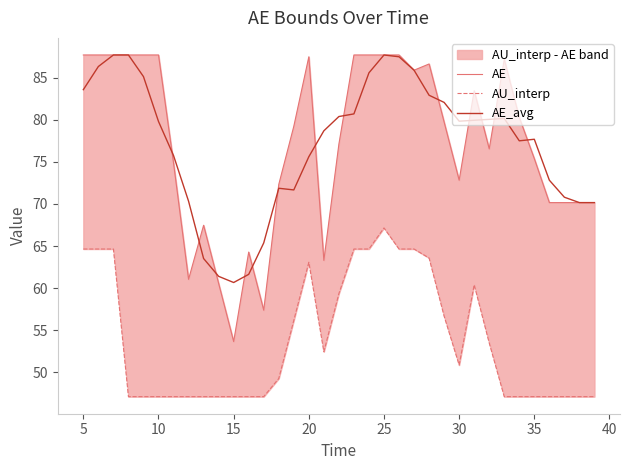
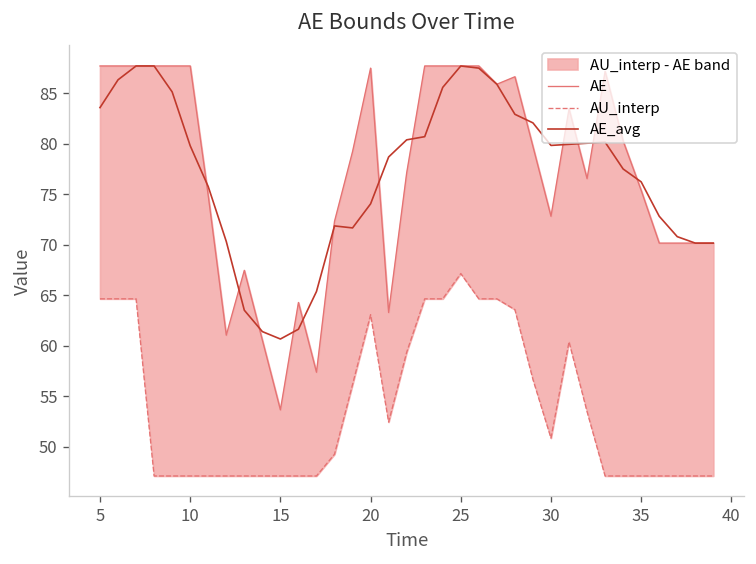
AE_avg, 20: 76 -> 74
AE_avg, 35: 78 -> 76
